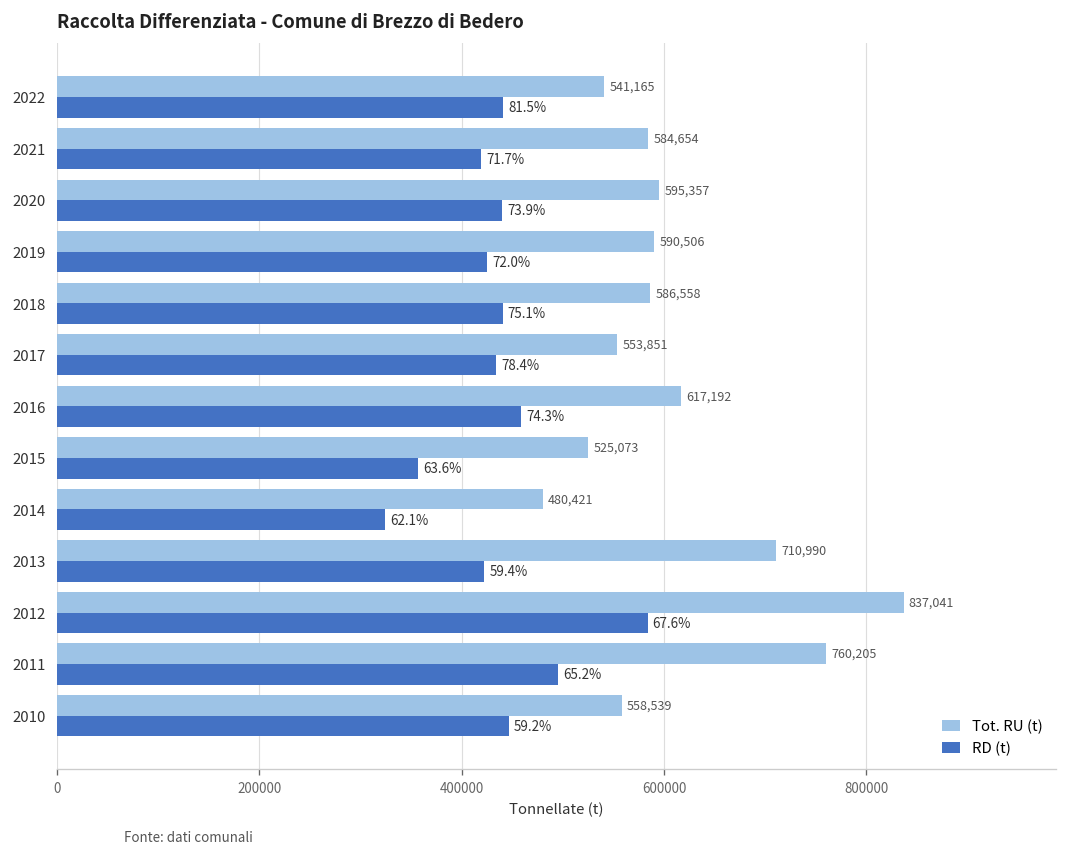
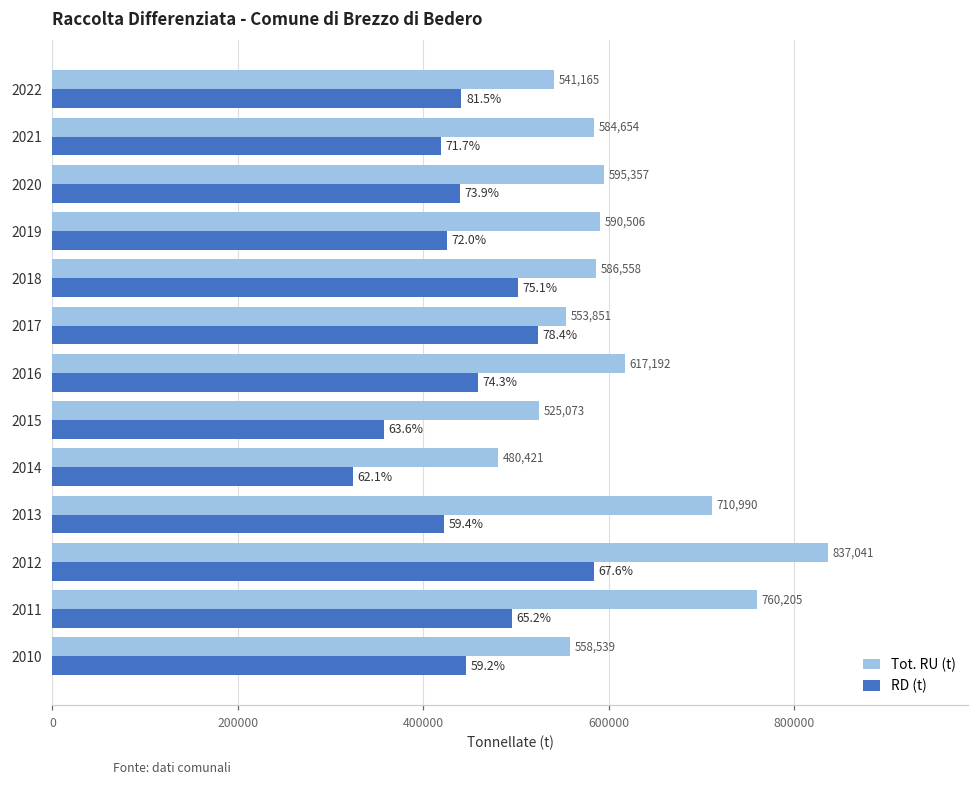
RD (t), 2018: 440000 -> 500000
RD (t), 2017: 430000 -> 520000
